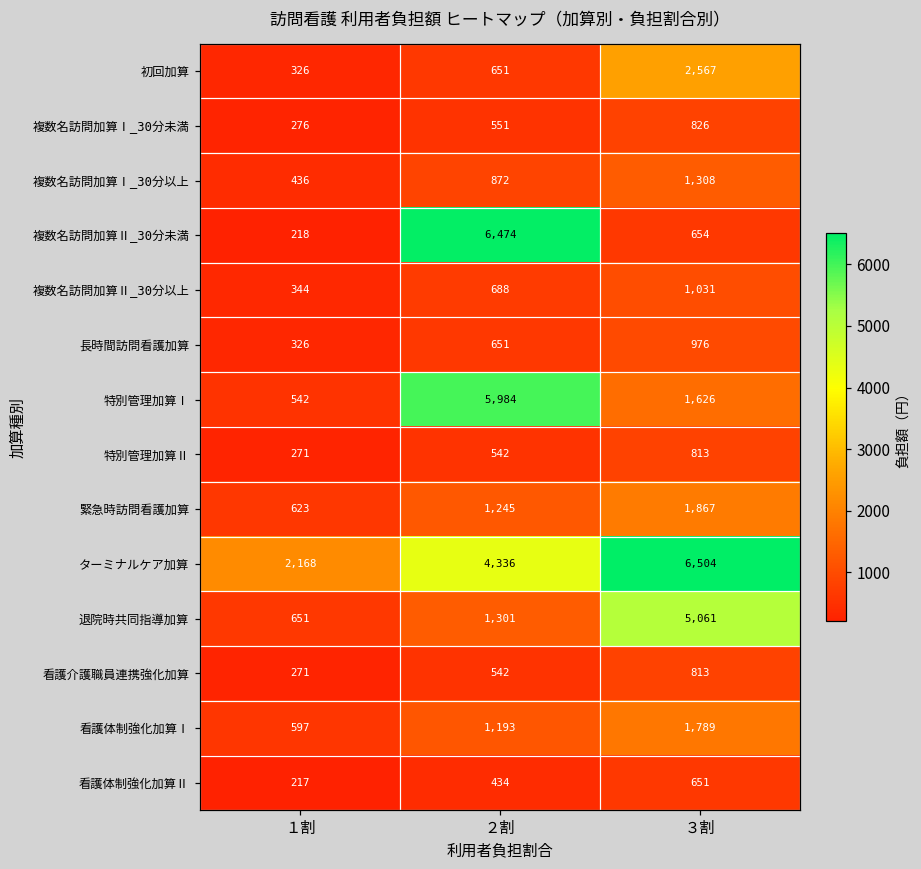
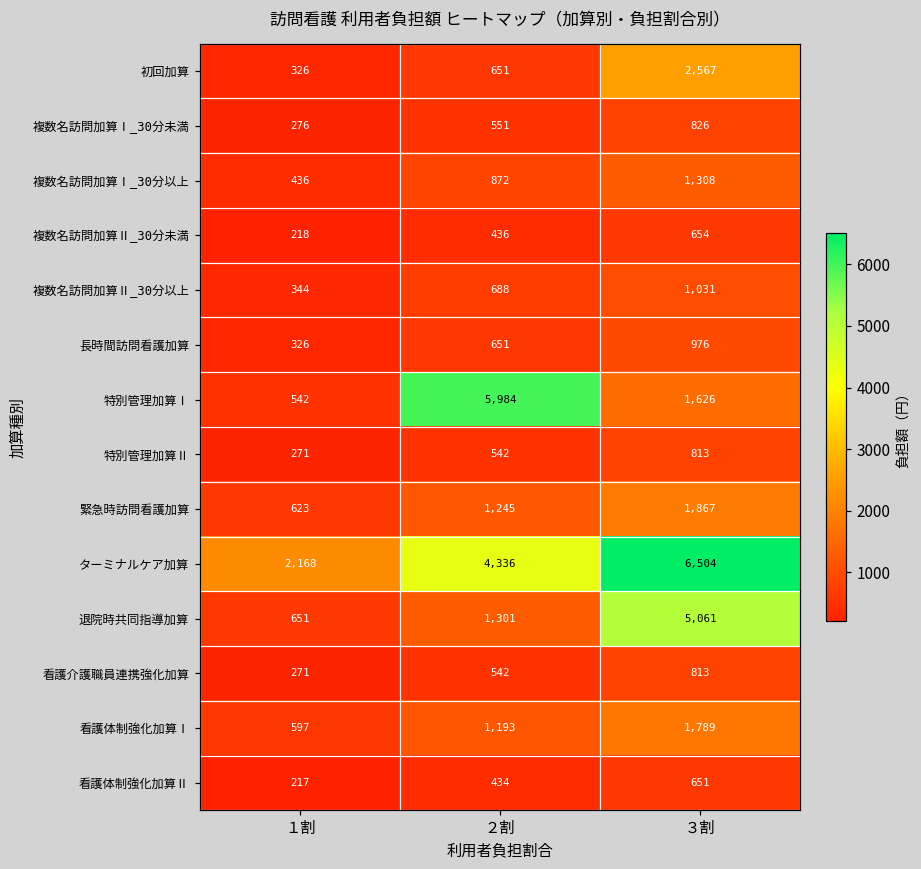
複数名訪問加算Ⅱ_30分未満, ２割: 6,474 -> 436
